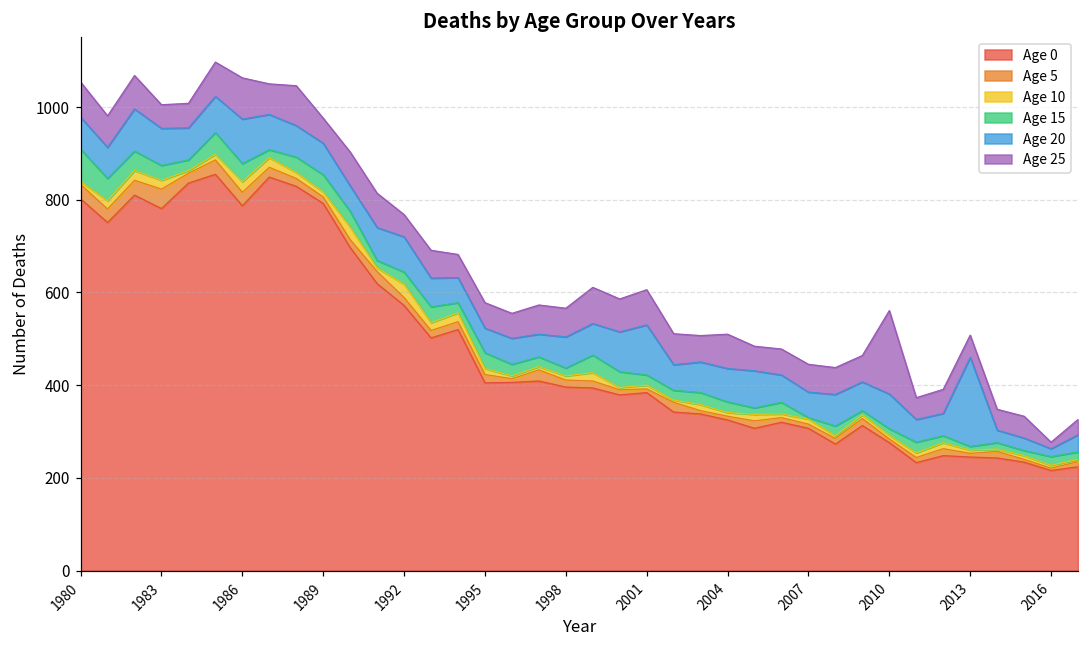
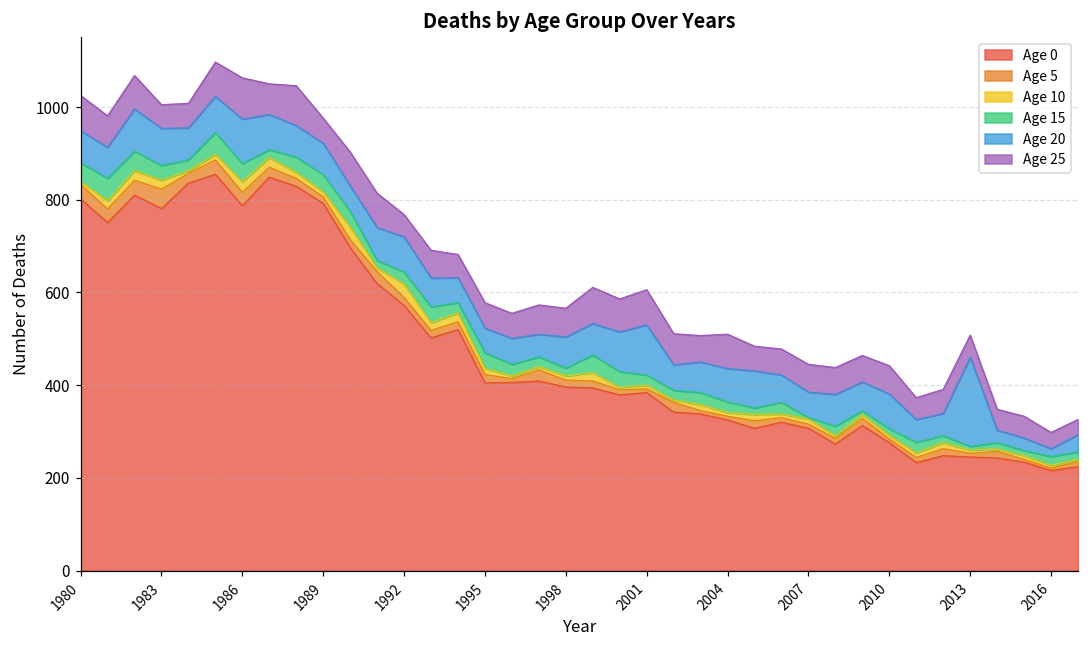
Age 15, 1980: 70 -> 40
Age 25, 2010: 180 -> 60
Age 25, 2016: 10 -> 40
